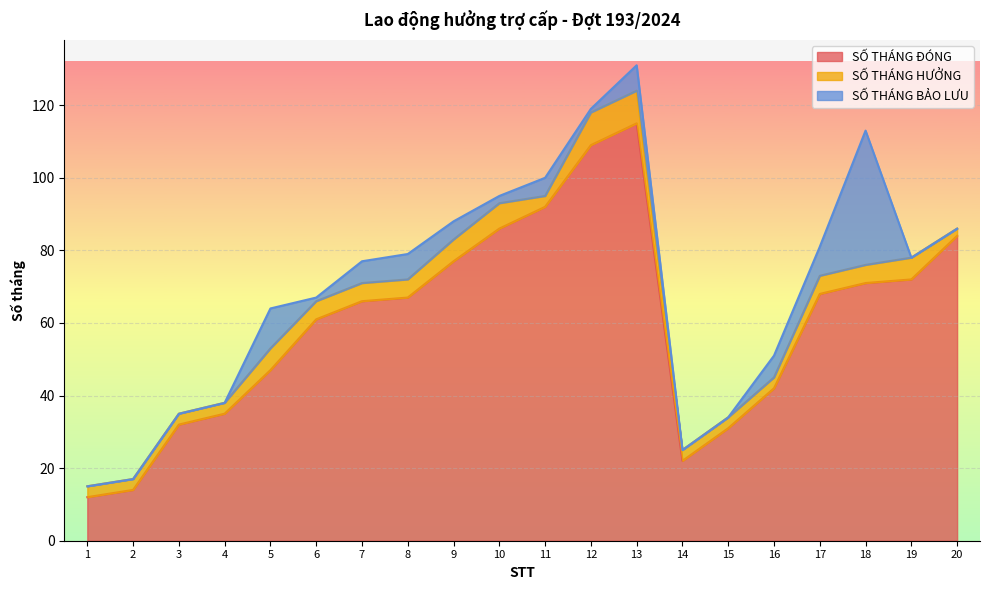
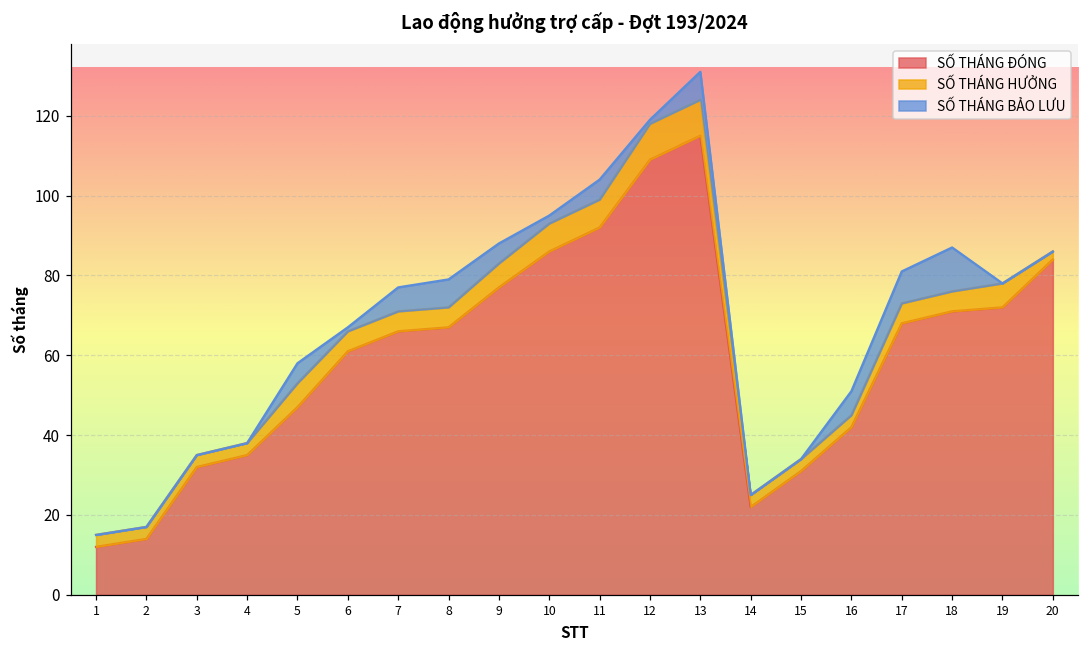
SỐ THÁNG BẢO LƯU, 5: 11 -> 5
SỐ THÁNG HƯỞNG, 11: 3 -> 7
SỐ THÁNG BẢO LƯU, 18: 37 -> 11
